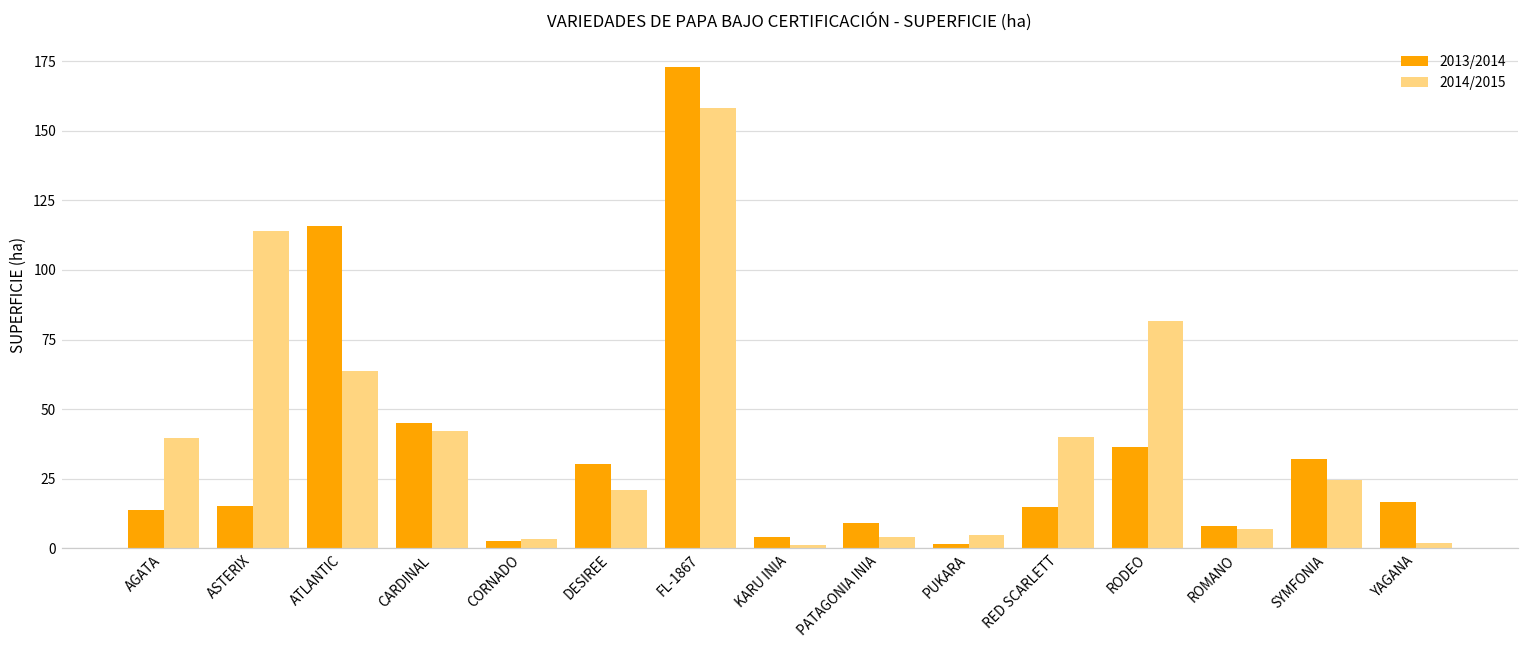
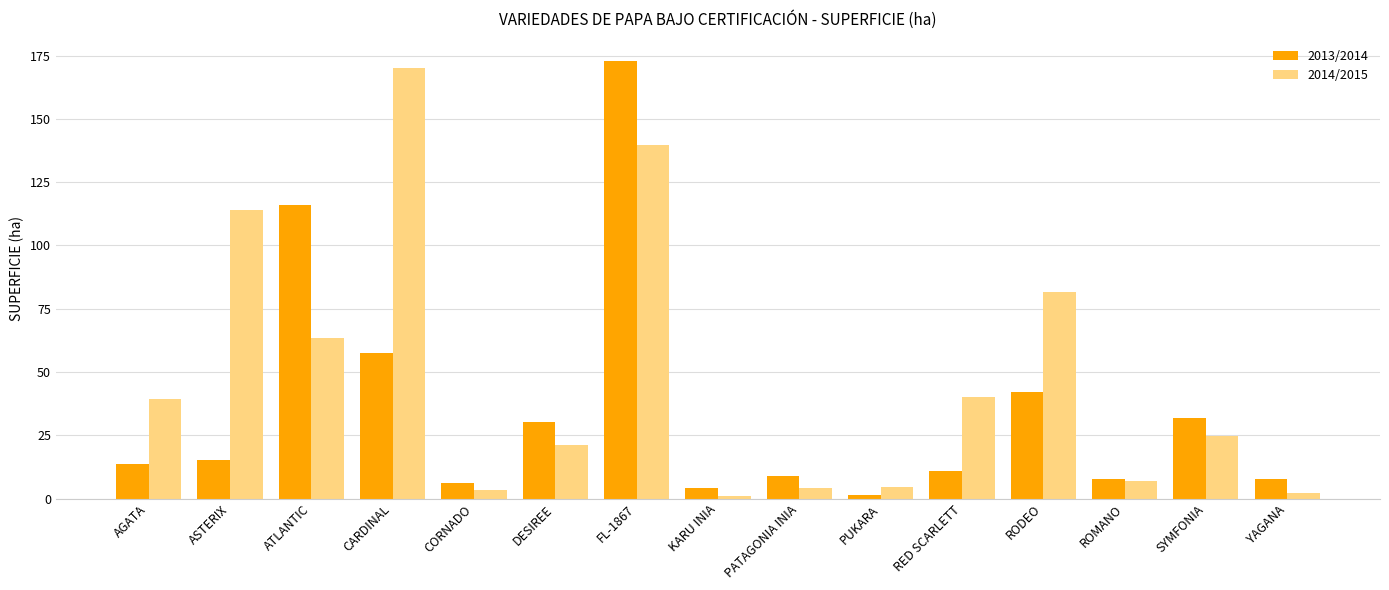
2013/2014, CARDINAL: 45 -> 57
2014/2015, CARDINAL: 42 -> 170
2013/2014, CORNADO: 2 -> 6
2014/2015, FL-1867: 158 -> 140
2013/2014, RED SCARLETT: 15 -> 11
2013/2014, RODEO: 36 -> 42
2013/2014, YAGANA: 17 -> 8
